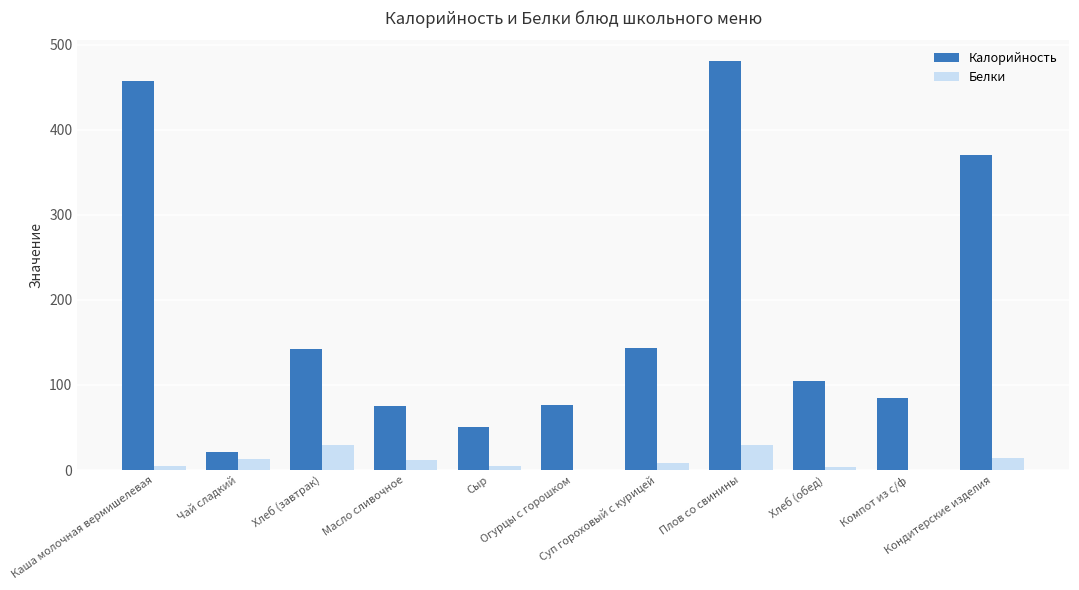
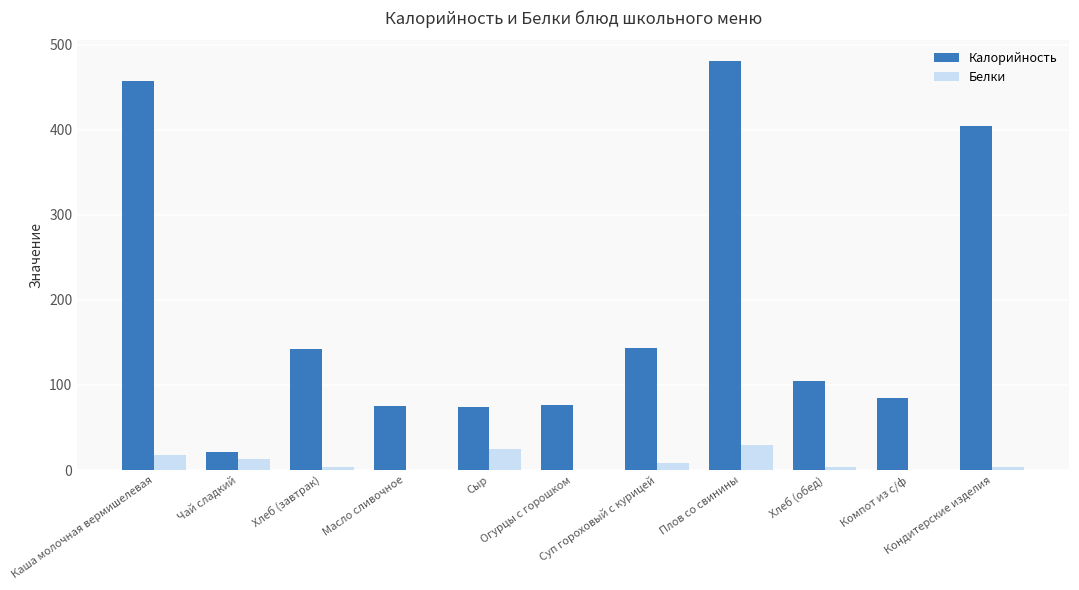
Белки, Каша молочная вермишелевая: 0 -> 20
Белки, Хлеб (завтрак): 30 -> 0
Белки, Масло сливочное: 10 -> 0
Калорийность, Сыр: 50 -> 70
Белки, Сыр: 0 -> 20
Калорийность, Кондитерские изделия: 370 -> 410
Белки, Кондитерские изделия: 10 -> 0
